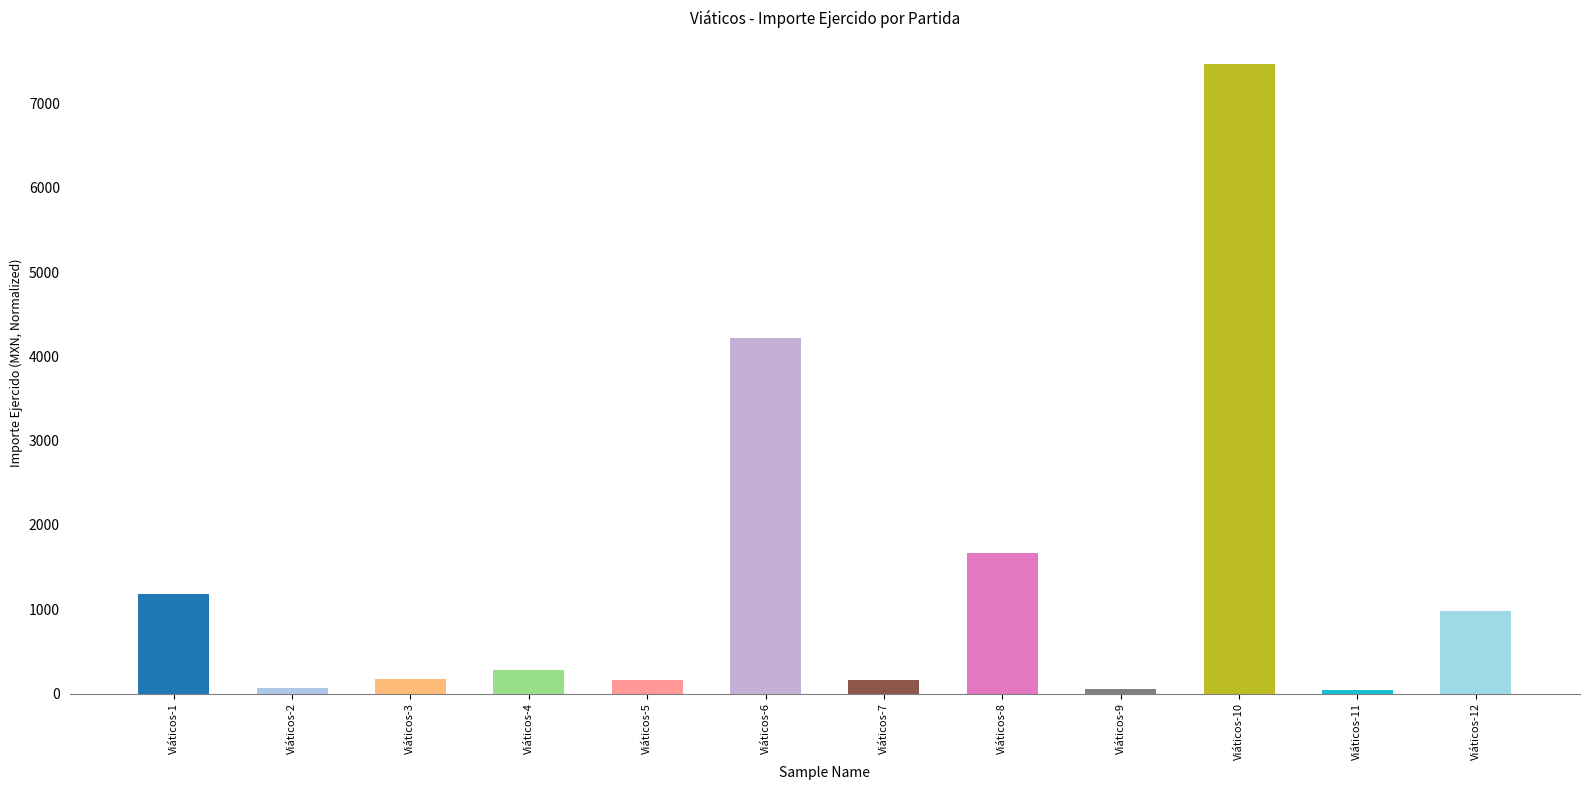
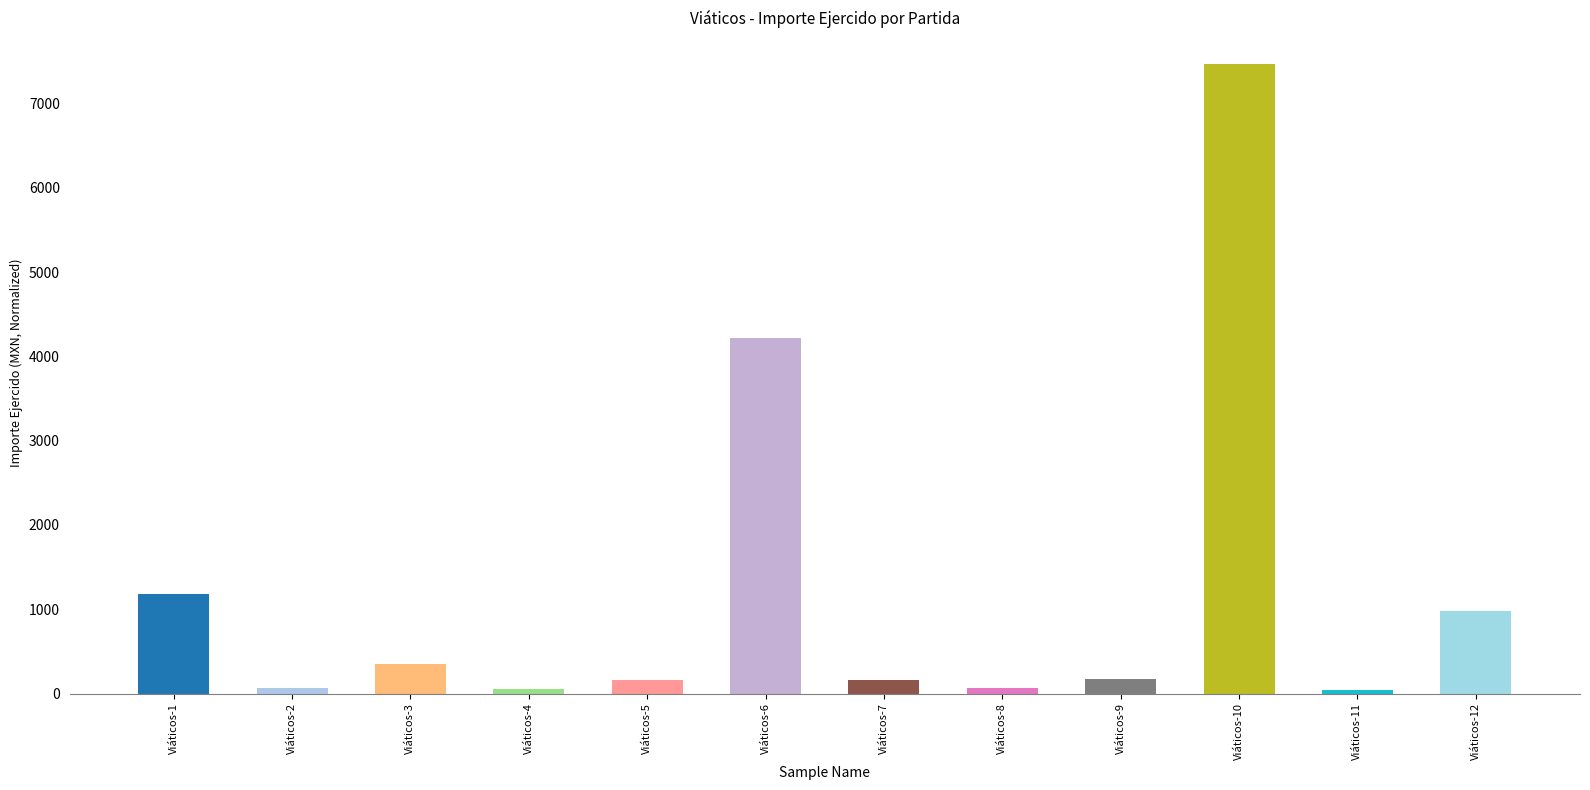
Viáticos-3: 200 -> 300
Viáticos-4: 300 -> 100
Viáticos-8: 1700 -> 100
Viáticos-9: 100 -> 200
